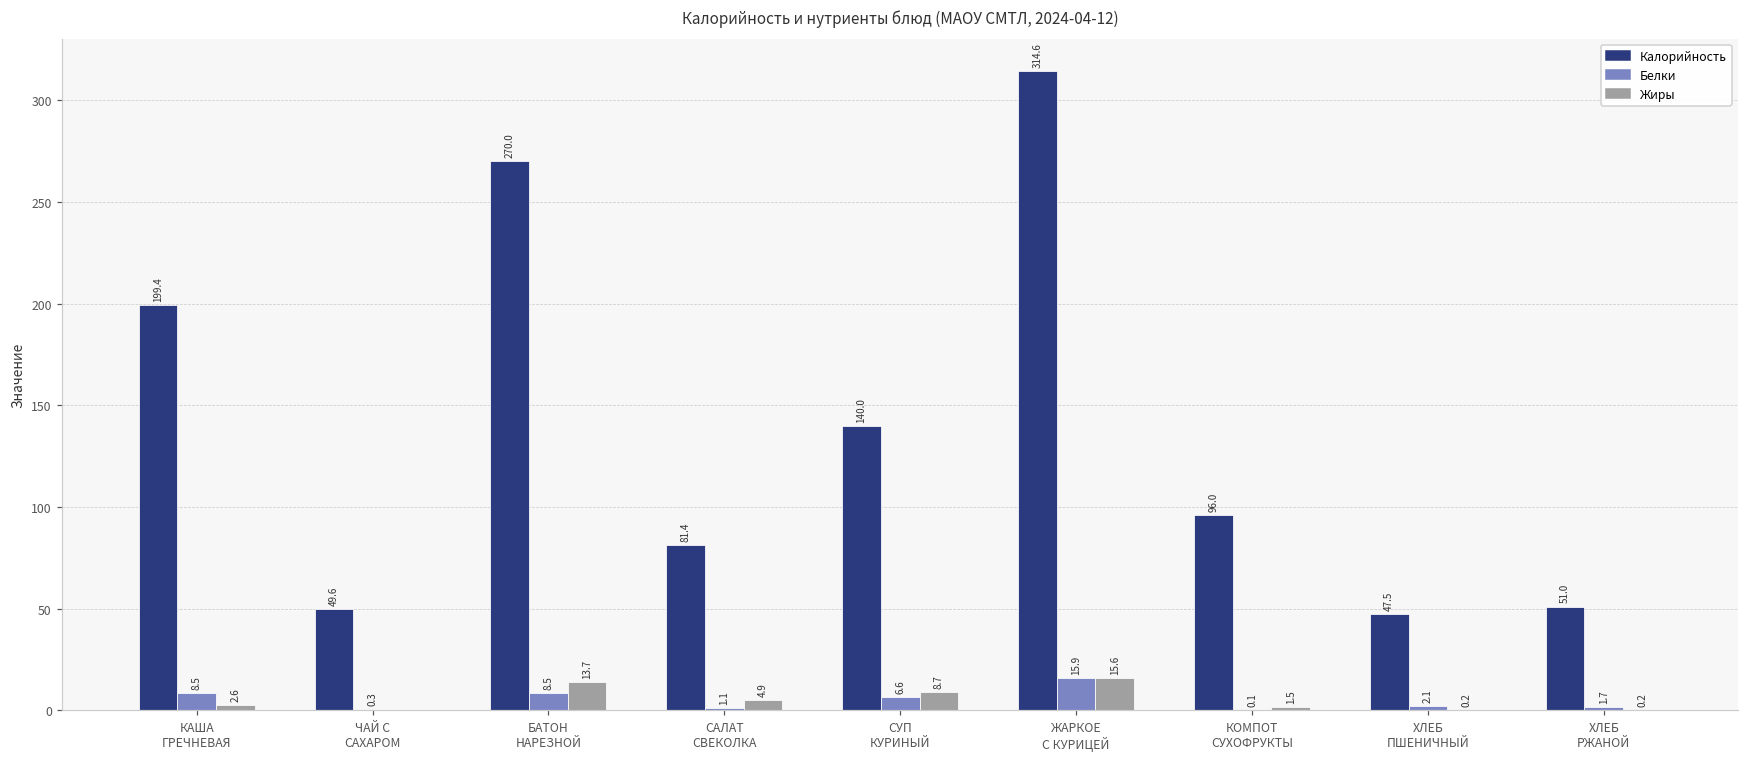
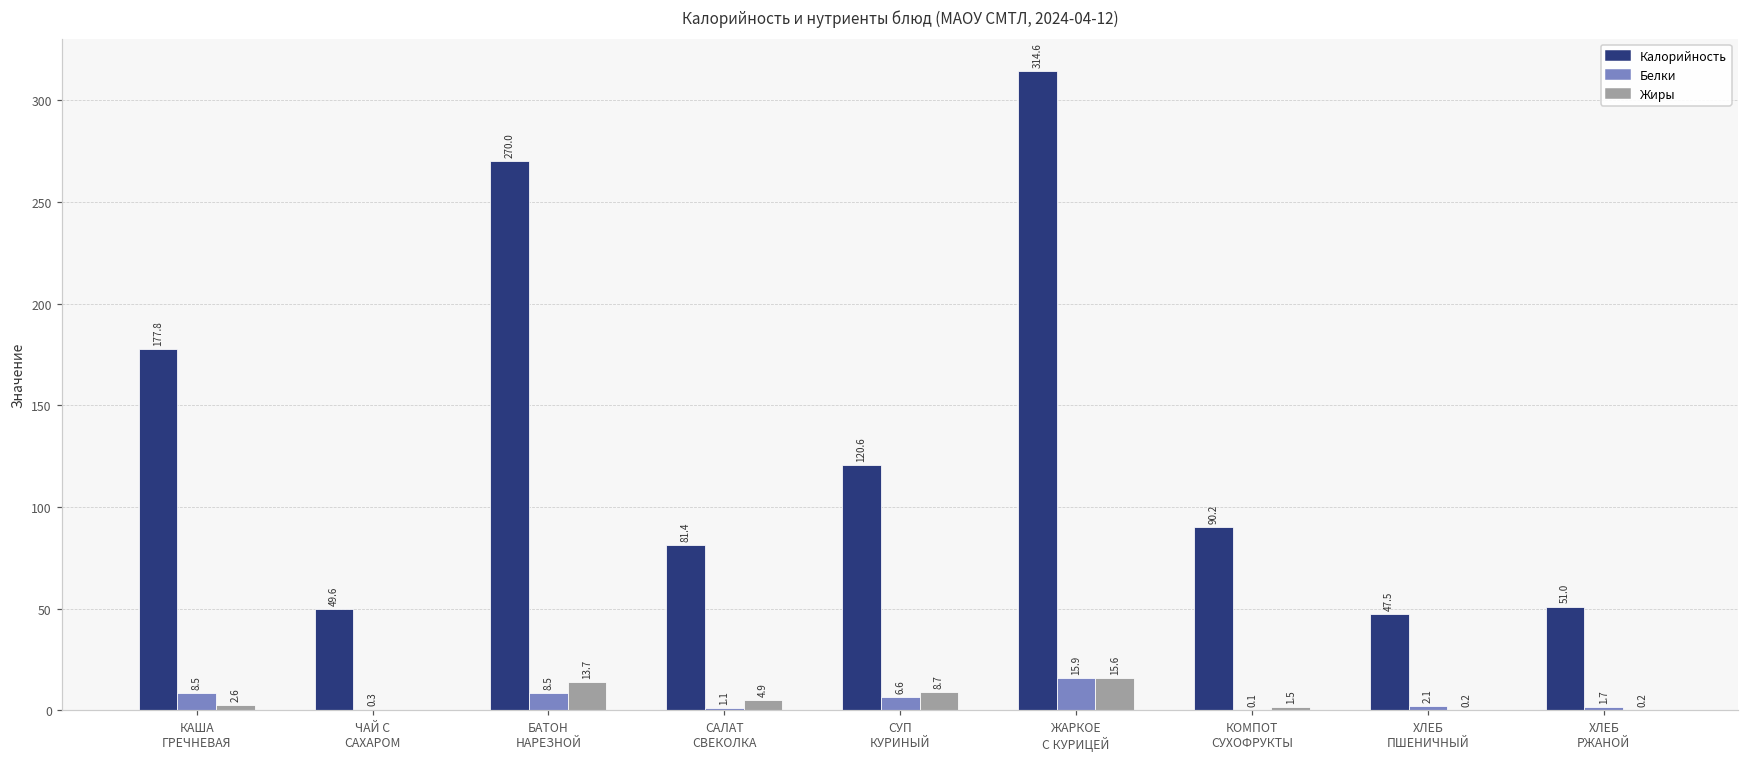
Калорийность, КАША ГРЕЧНЕВАЯ: 199.4 -> 177.8
Калорийность, СУП КУРИНЫЙ: 140.0 -> 120.6
Калорийность, КОМПОТ СУХОФРУКТЫ: 96.0 -> 90.2
